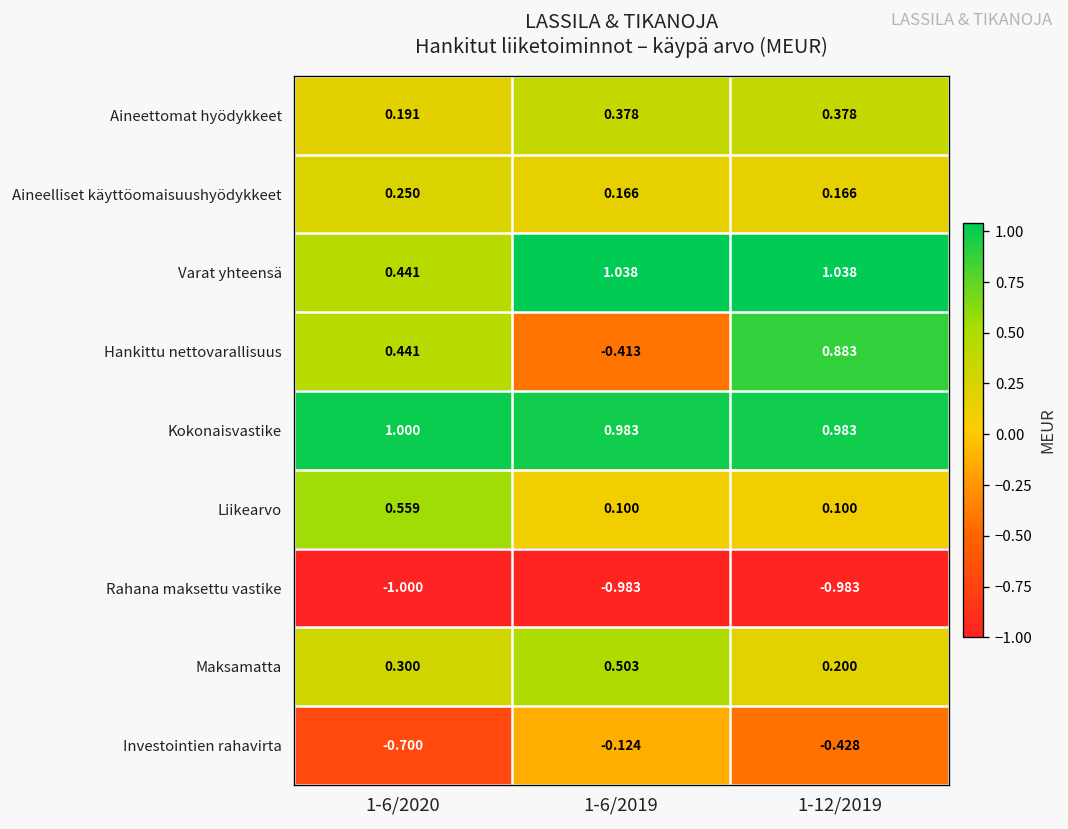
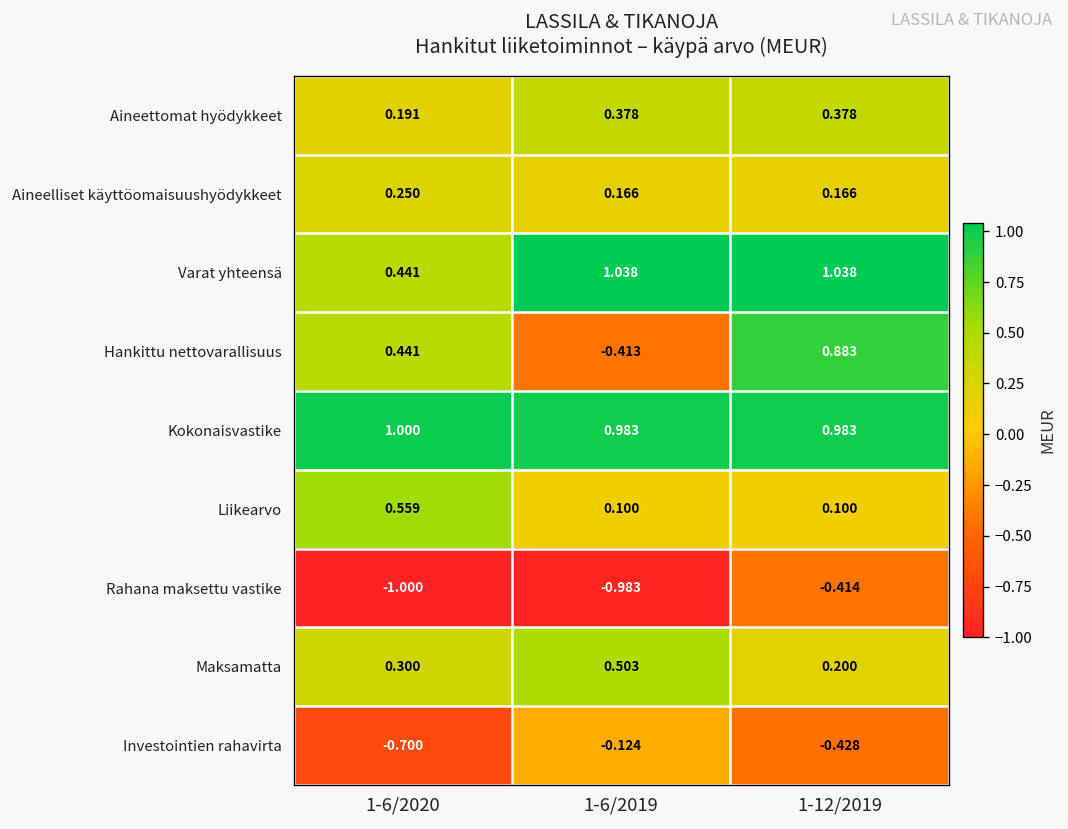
Rahana maksettu vastike, 1-12/2019: -0.983 -> -0.414
